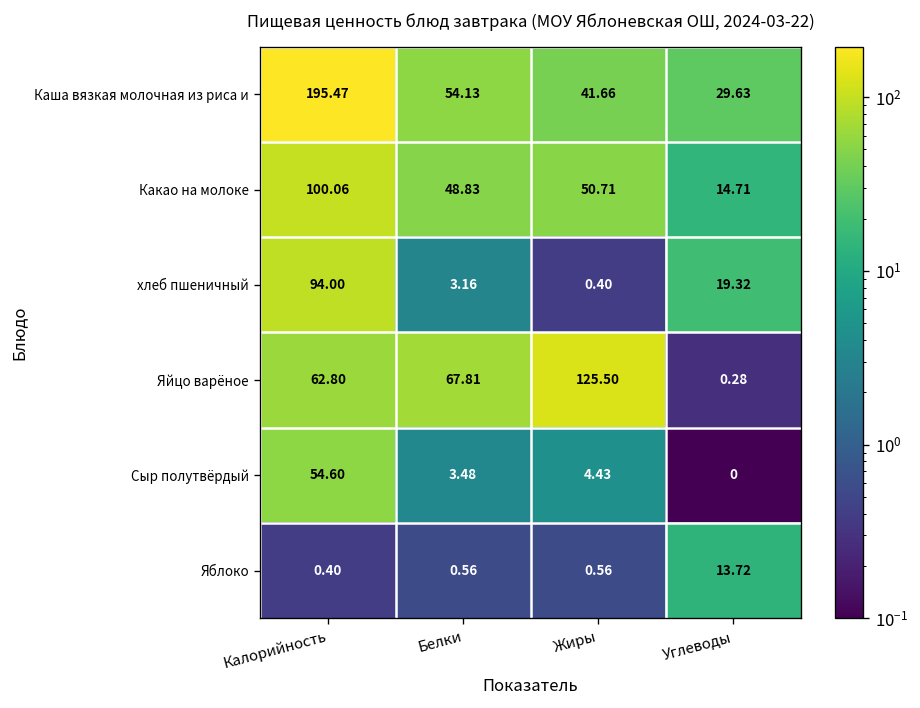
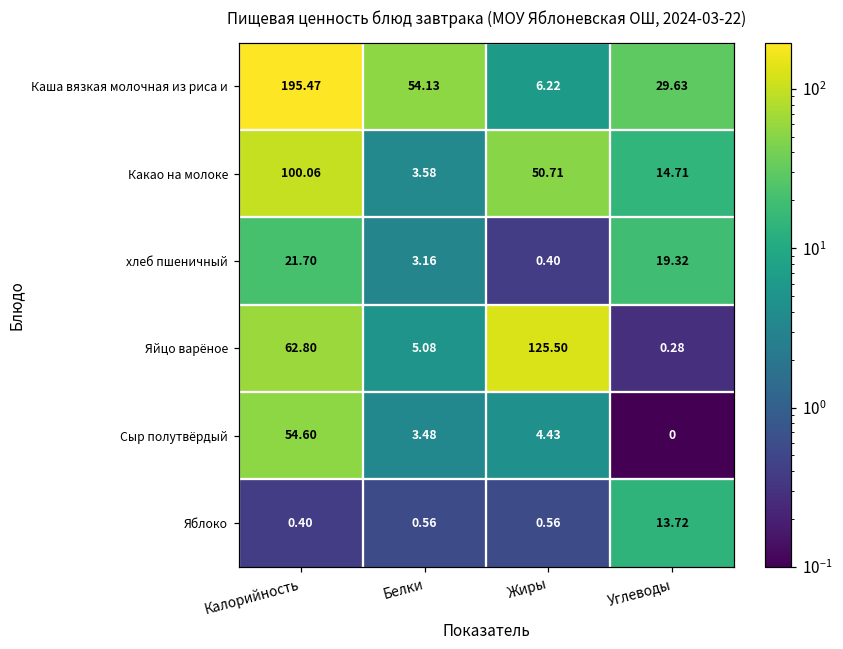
Каша вязкая молочная из риса и, Жиры: 41.66 -> 6.22
Какао на молоке, Белки: 48.83 -> 3.58
хлеб пшеничный, Калорийность: 94.00 -> 21.70
Яйцо варёное, Белки: 67.81 -> 5.08
